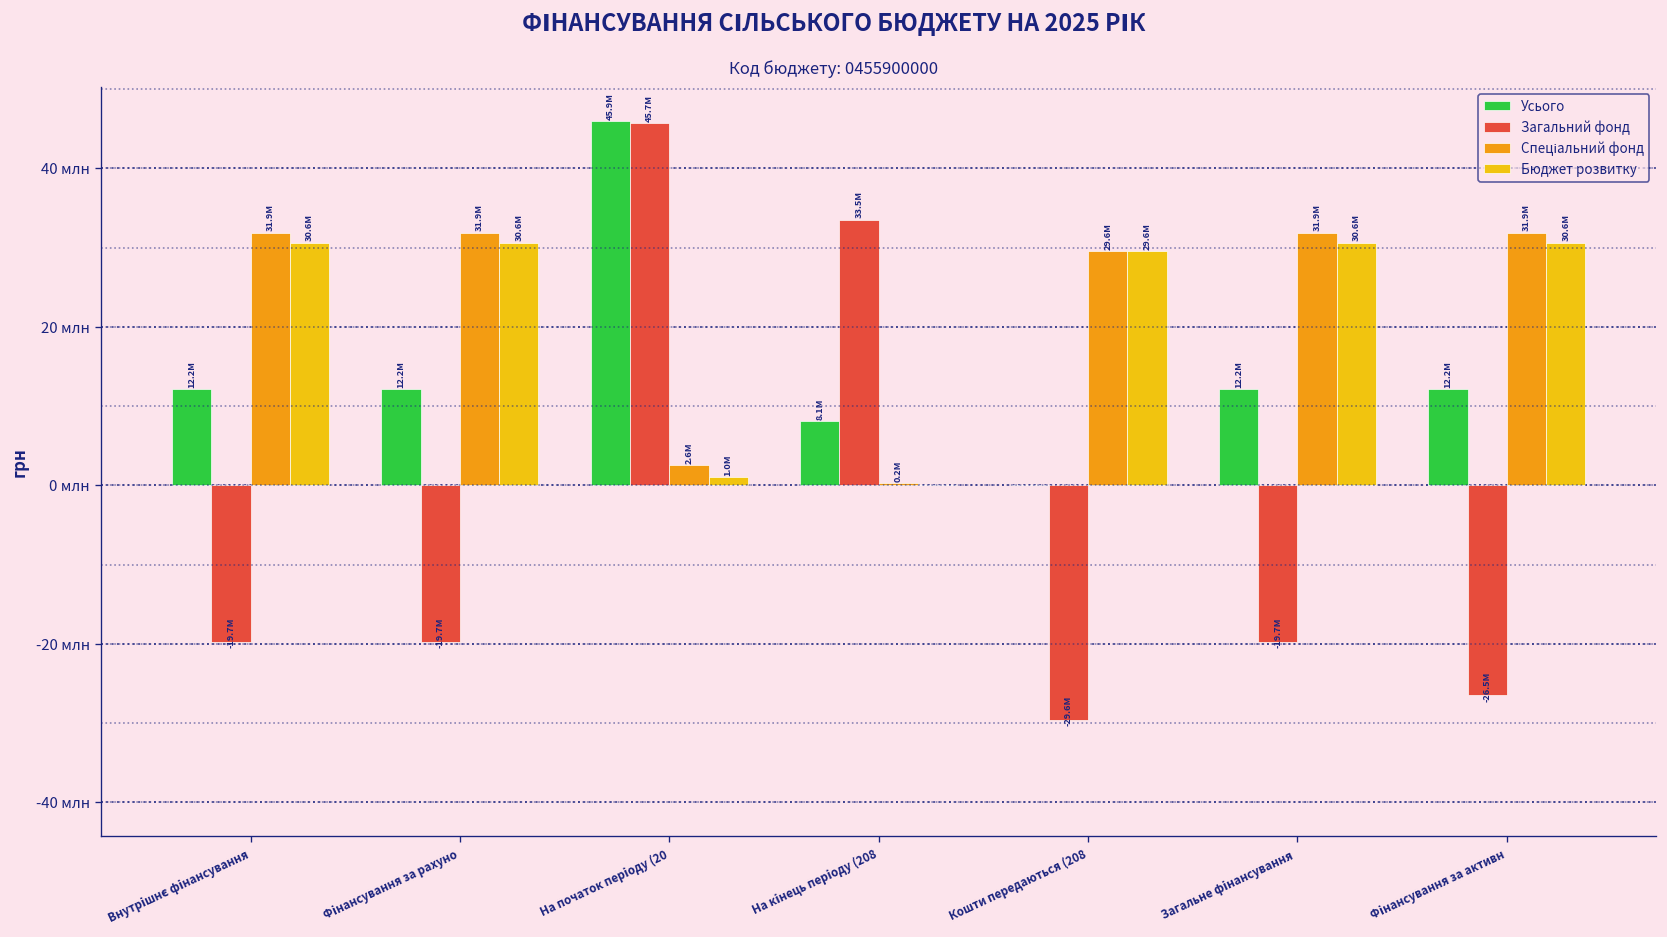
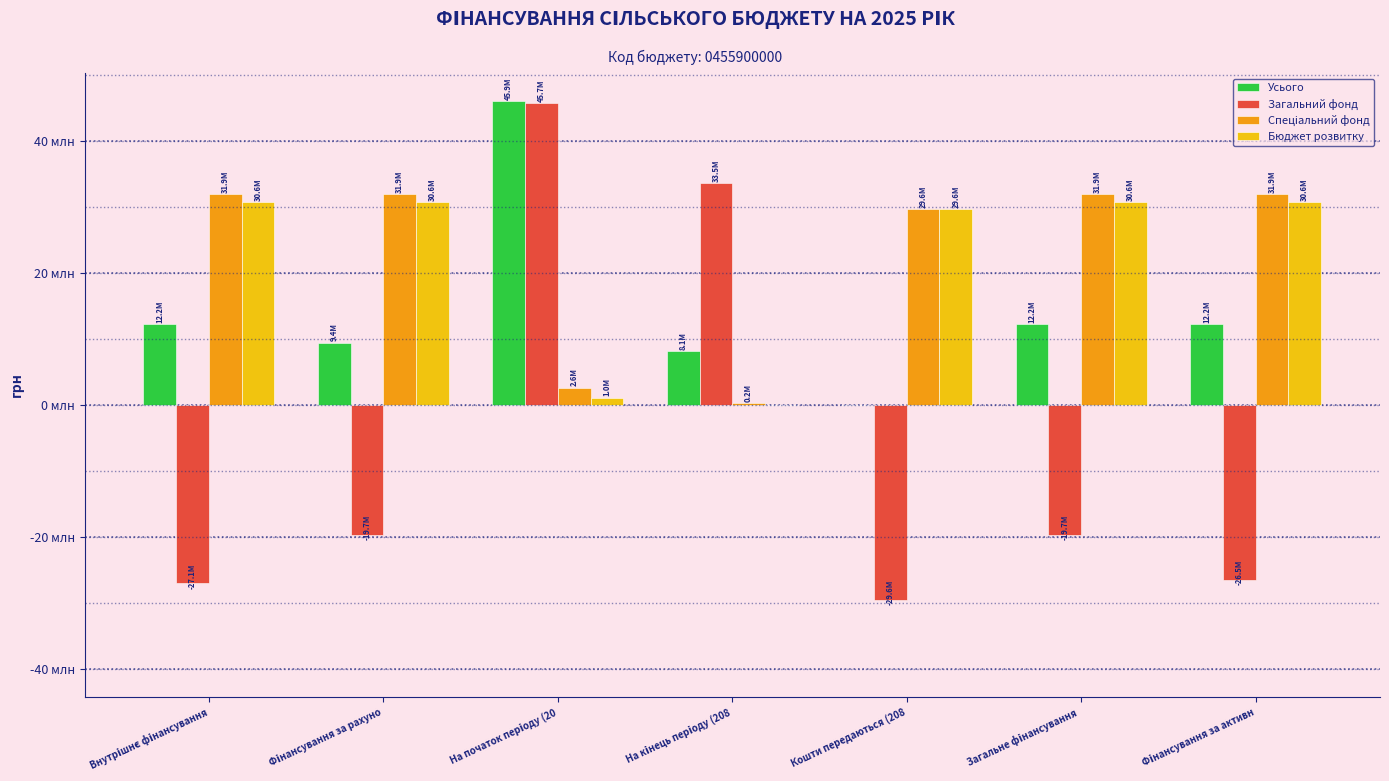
Загальний фонд, Внутрішнє фінансування: -19.7M -> -27.1M
Усього, Фінансування за рахуно: 12.2M -> 9.4M
